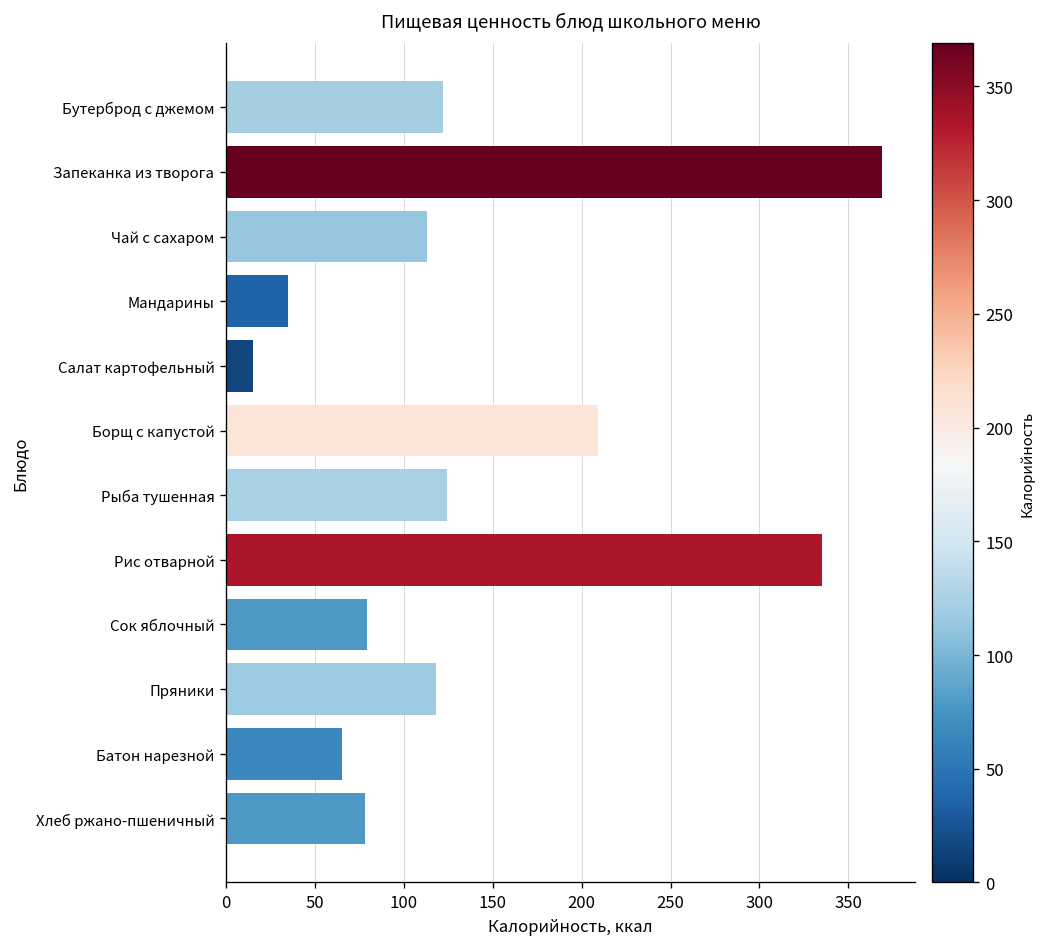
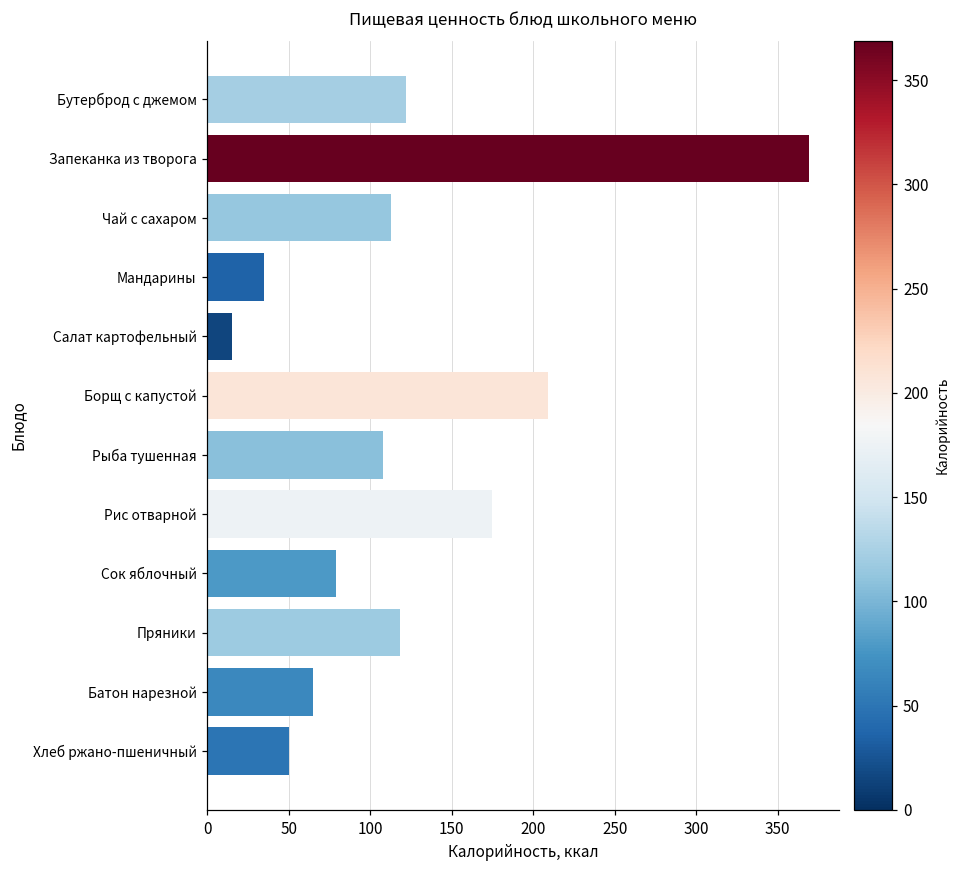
Рыба тушенная: 124 -> 108
Рис отварной: 335 -> 175
Хлеб ржано-пшеничный: 78 -> 50
